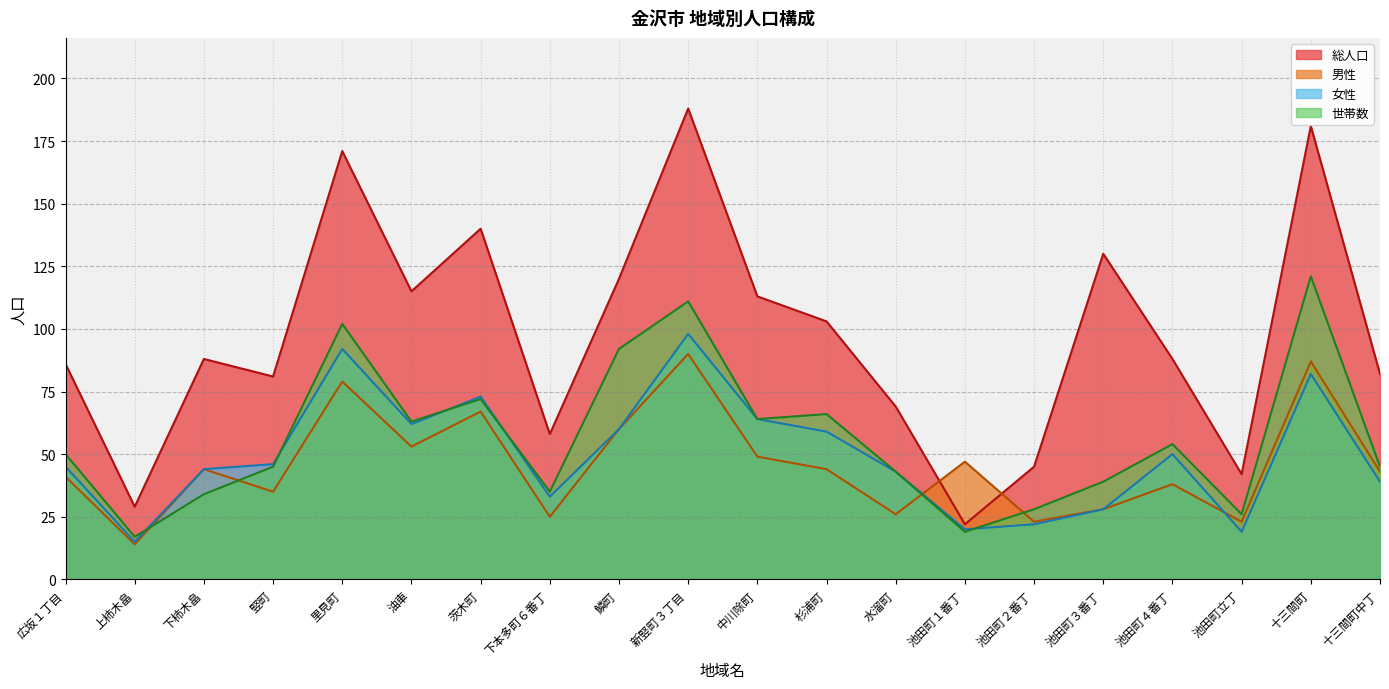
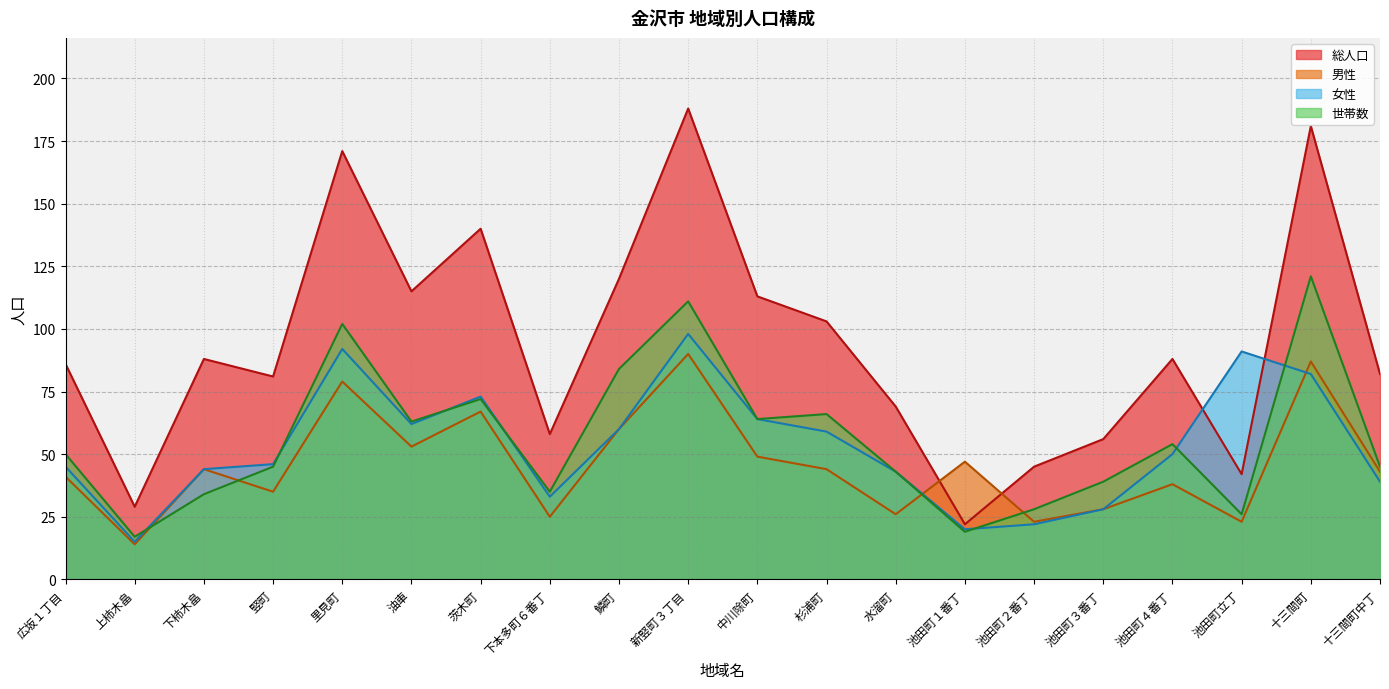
世帯数, 鱗町: 92 -> 84
総人口, 池田町３番丁: 130 -> 56
女性, 池田町立丁: 19 -> 91
